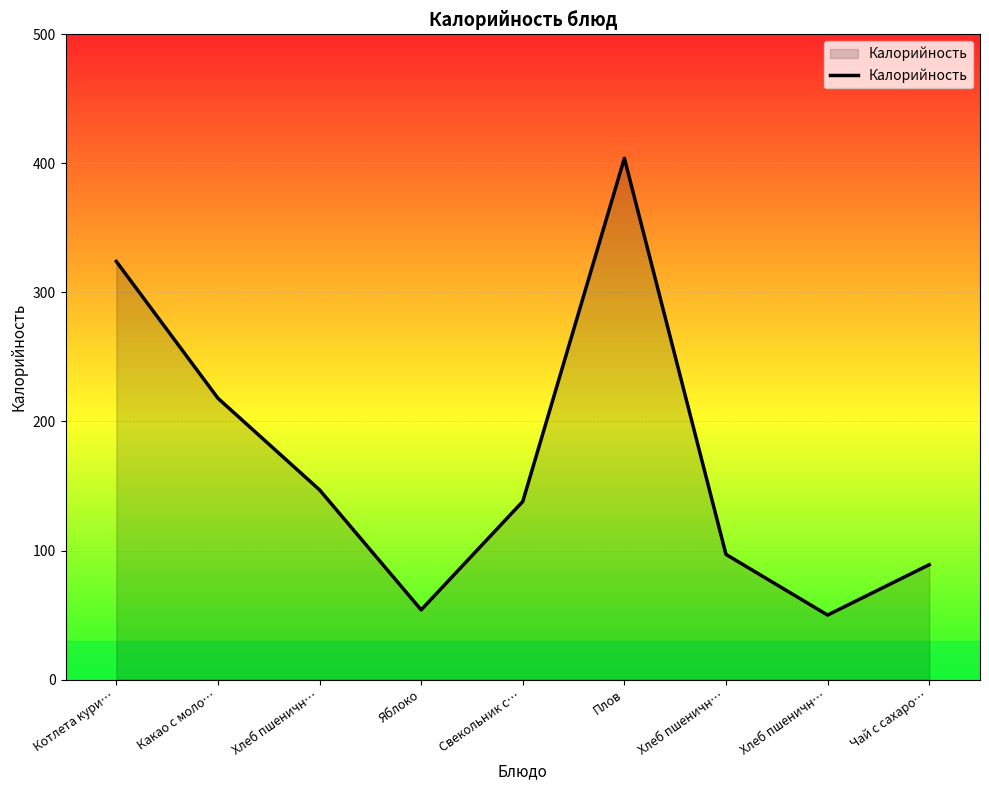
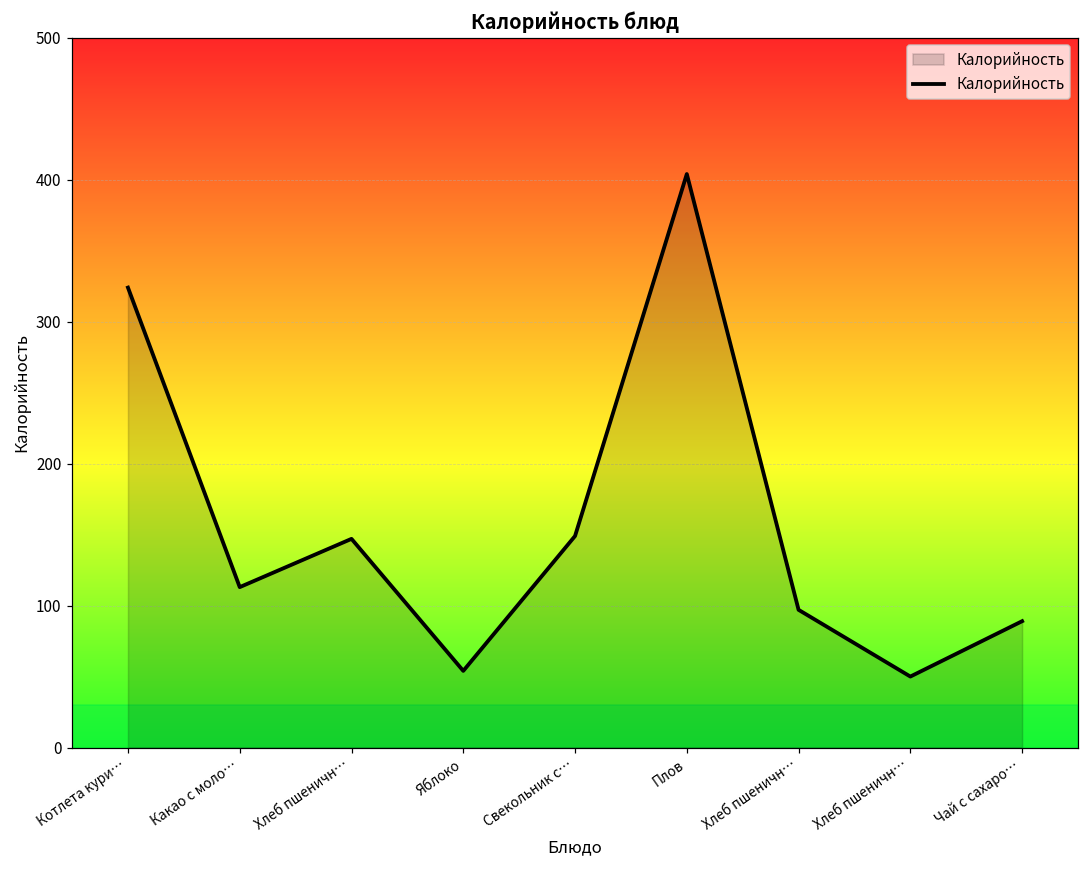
Какао с моло…: 218 -> 113
Свекольник с…: 138 -> 149
